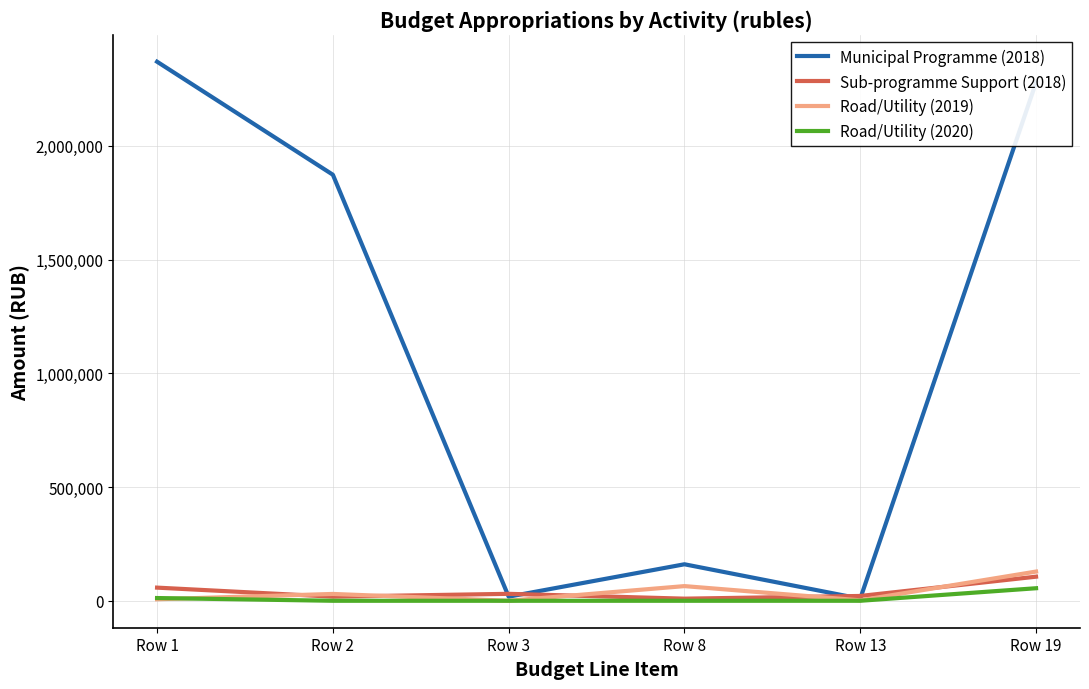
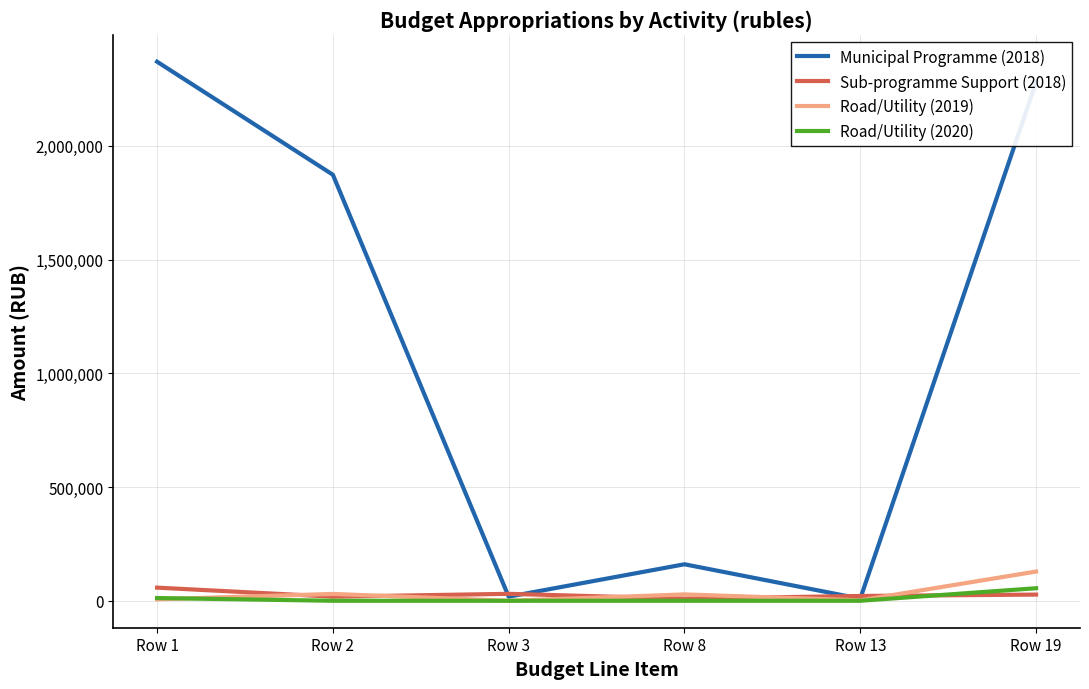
Road/Utility (2019), Row 8: 60,000 -> 30,000
Sub-programme Support (2018), Row 19: 110,000 -> 30,000
